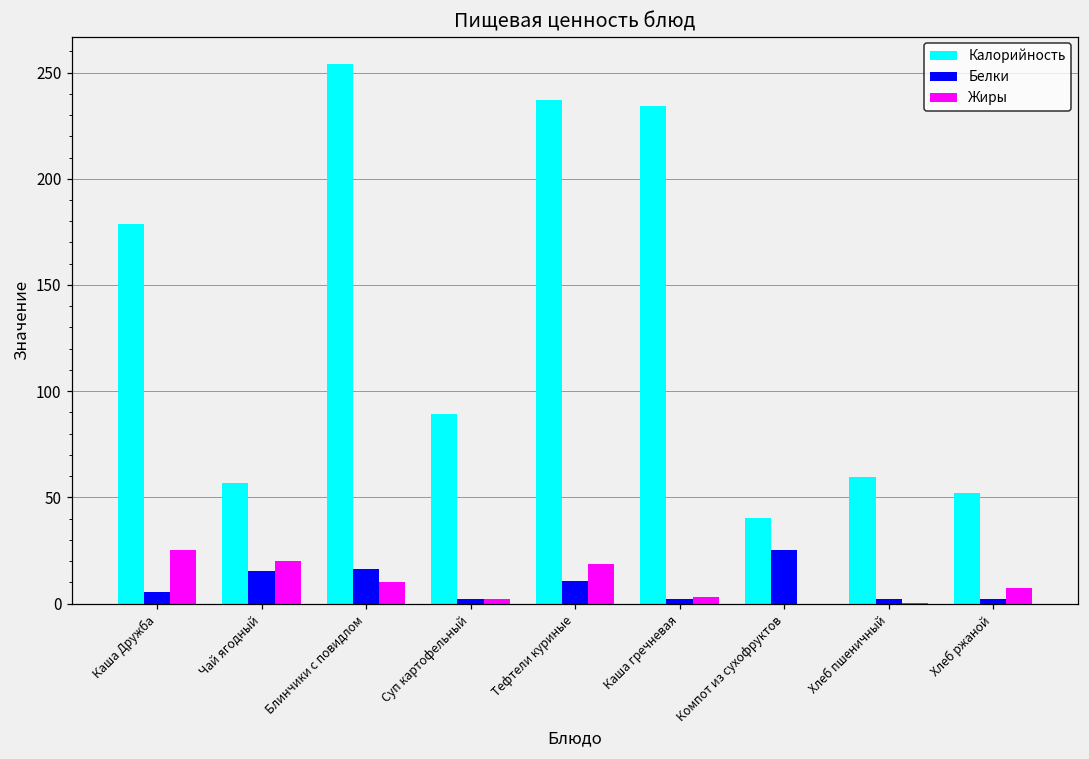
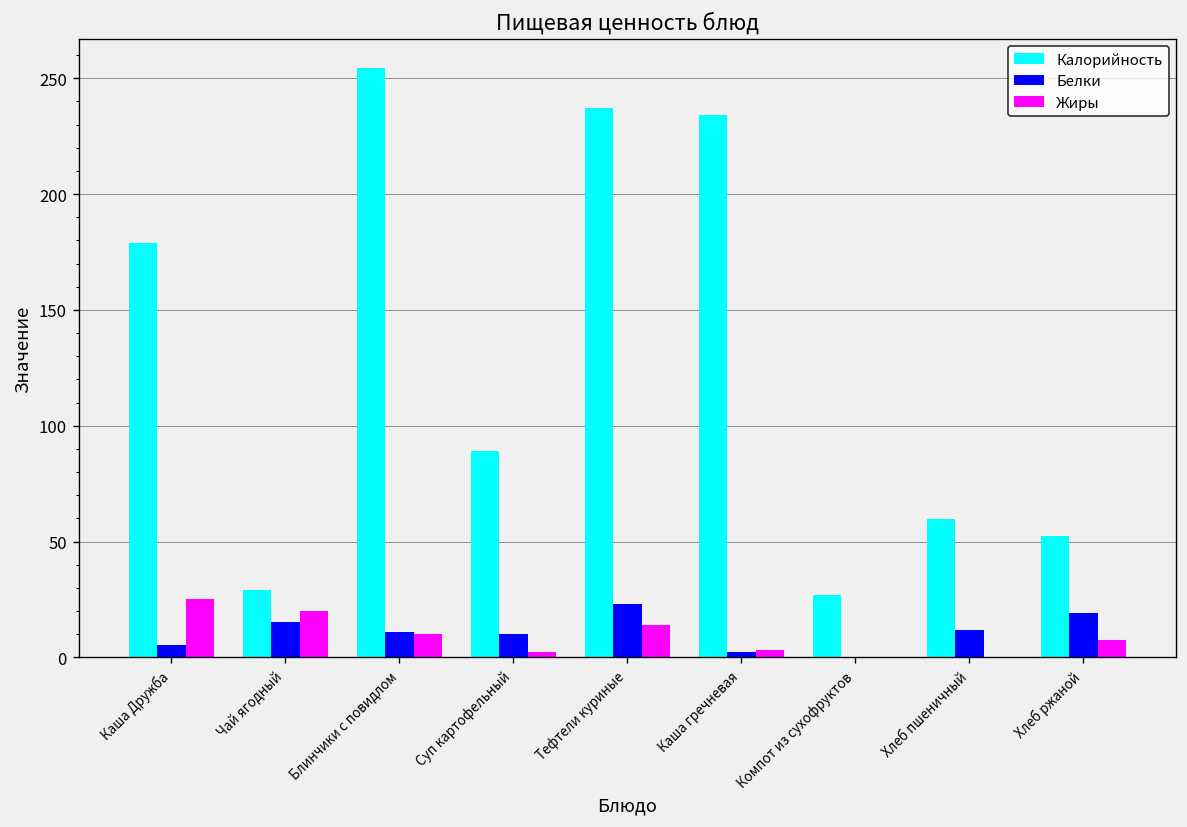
Калорийность, Чай ягодный: 57 -> 29
Белки, Блинчики с повидлом: 16 -> 11
Белки, Суп картофельный: 2 -> 10
Белки, Тефтели куриные: 10 -> 23
Жиры, Тефтели куриные: 19 -> 14
Калорийность, Компот из сухофруктов: 40 -> 27
Белки, Компот из сухофруктов: 25 -> 0
Белки, Хлеб пшеничный: 2 -> 12
Белки, Хлеб ржаной: 2 -> 19
